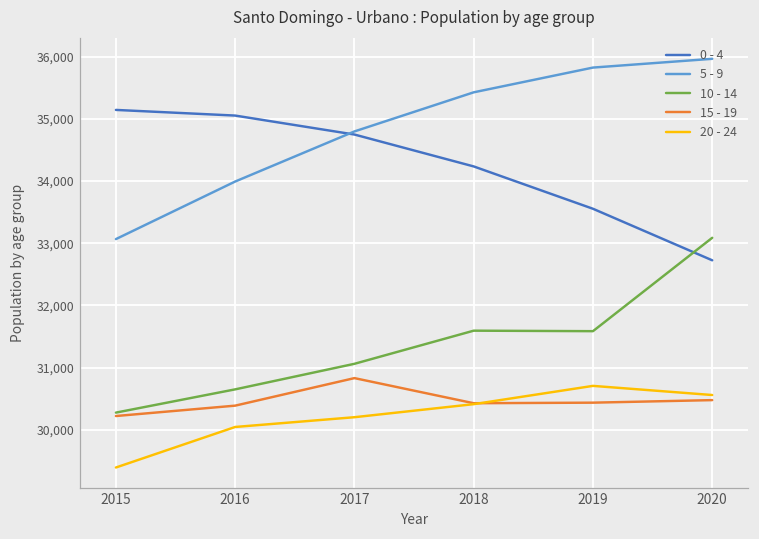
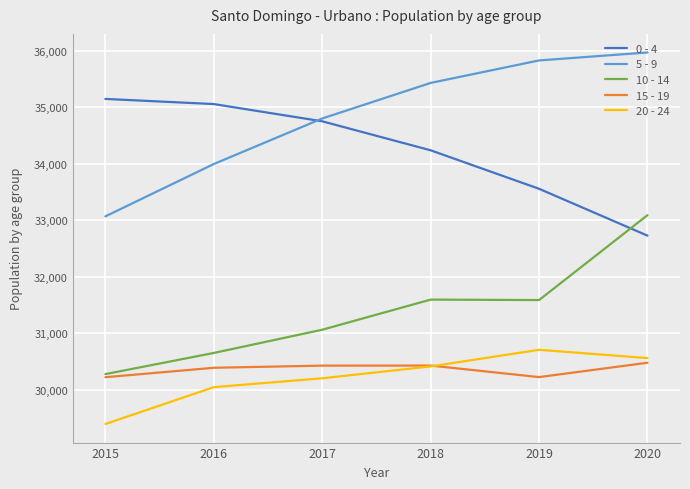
15 - 19, 2017: 30,800 -> 30,400
15 - 19, 2019: 30,400 -> 30,200
